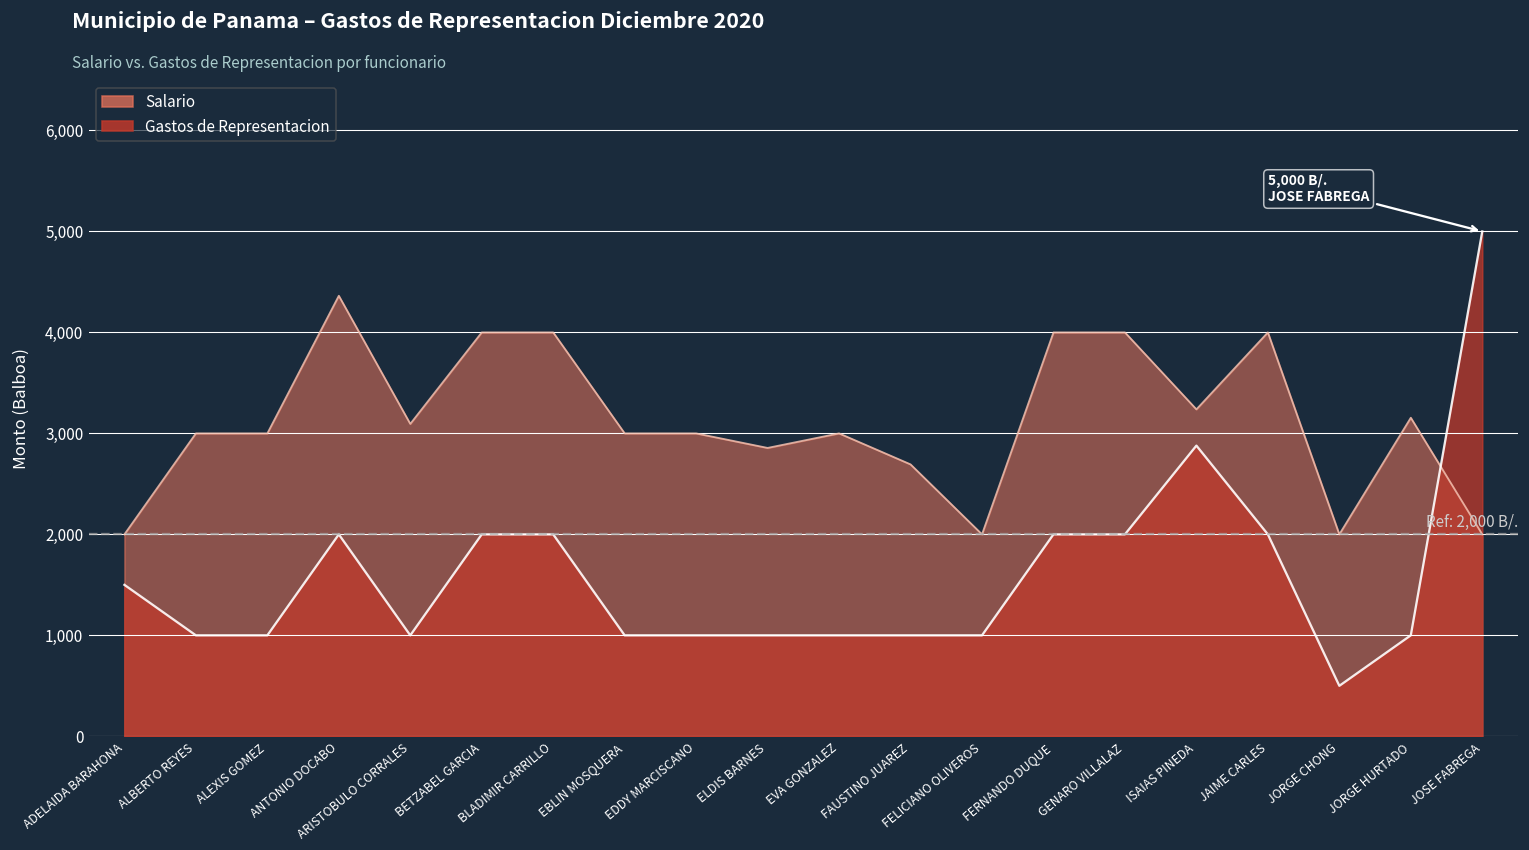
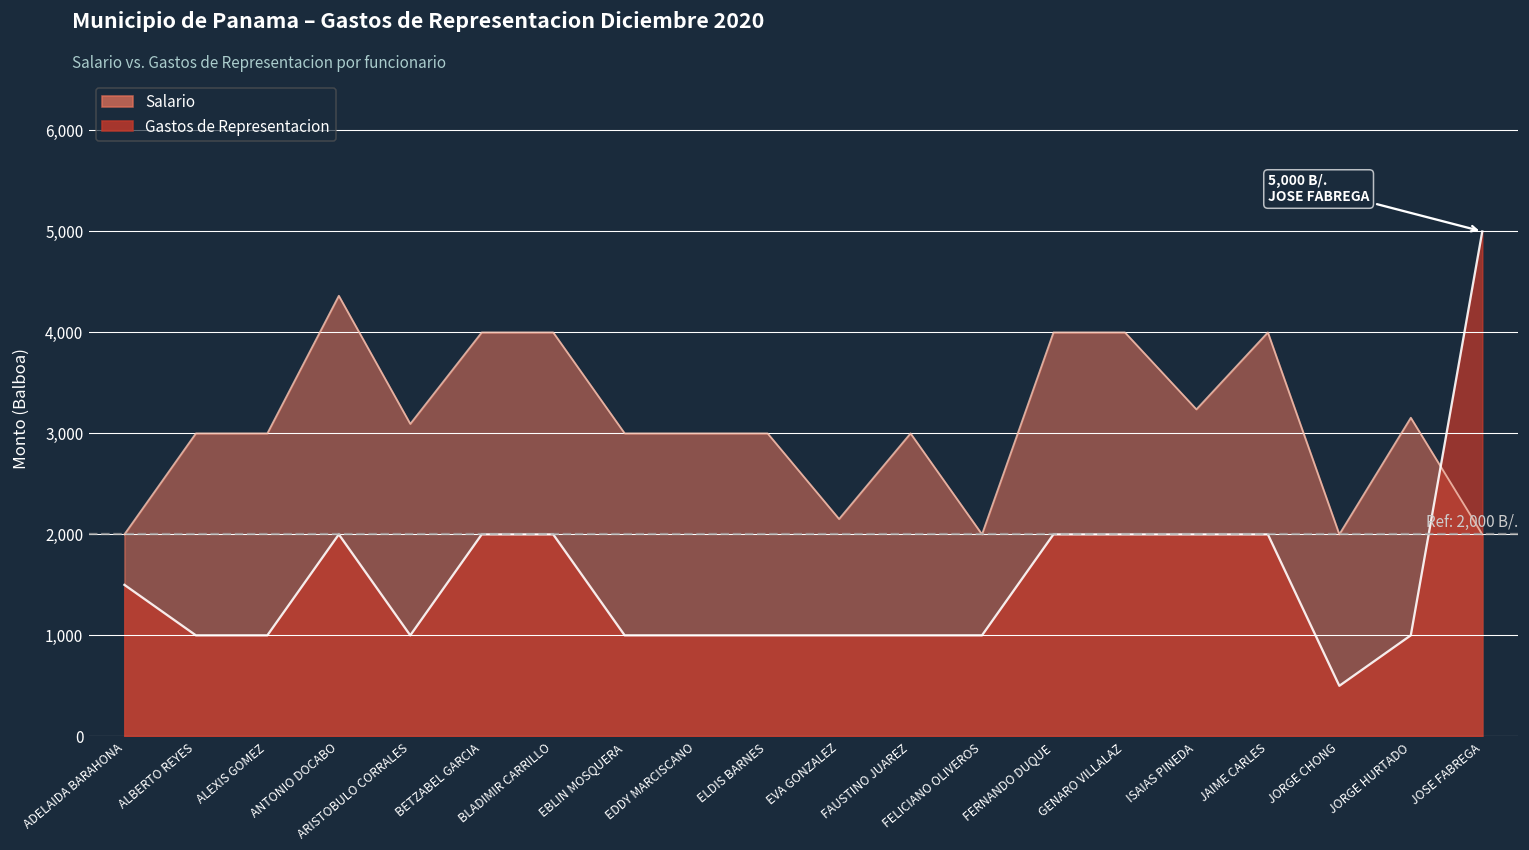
Salario, ELDIS BARNES: 2,900 -> 3,000
Salario, EVA GONZALEZ: 3,000 -> 2,200
Salario, FAUSTINO JUAREZ: 2,700 -> 3,000
Gastos de Representacion, ISAIAS PINEDA: 2,900 -> 2,000
